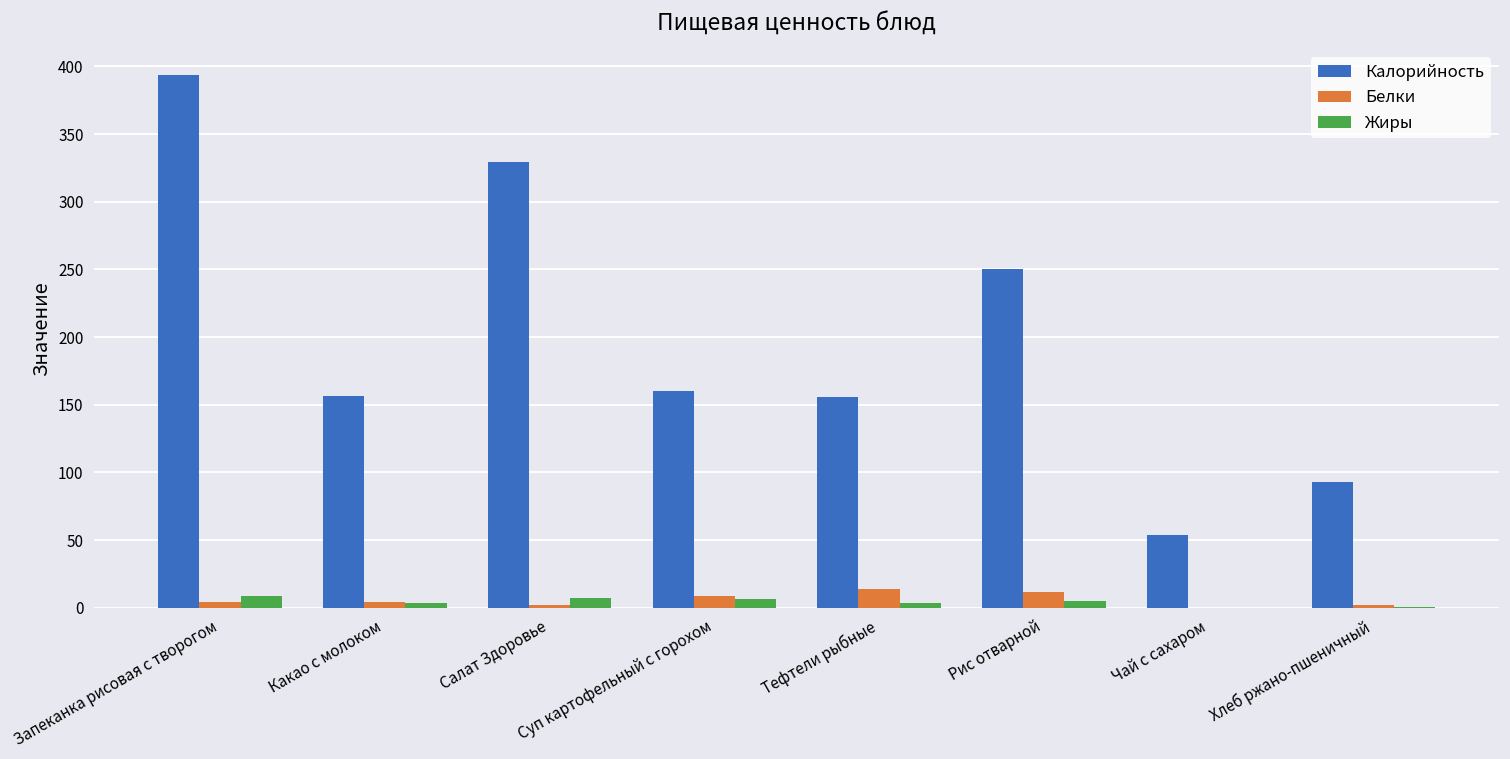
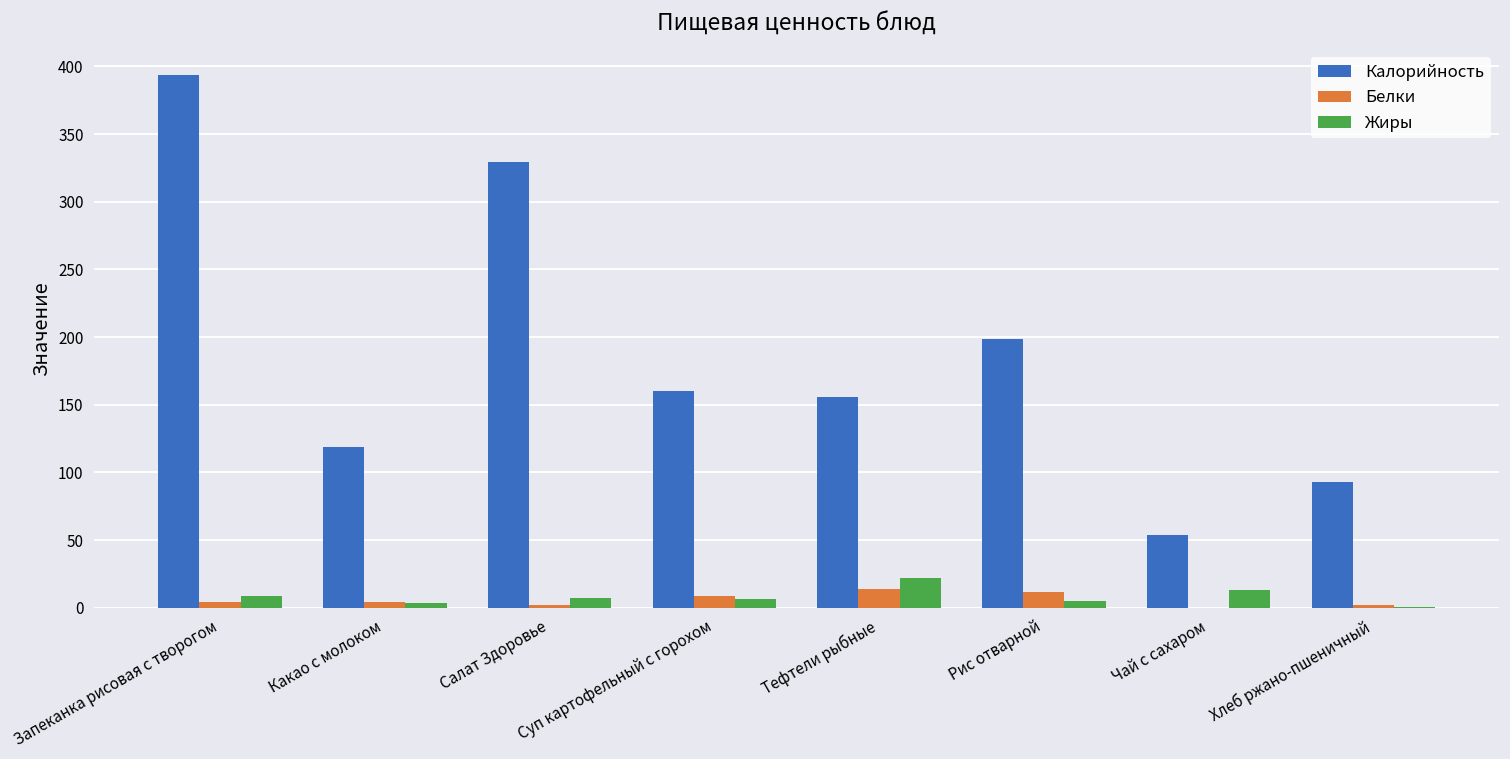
Калорийность, Какао с молоком: 156 -> 119
Жиры, Тефтели рыбные: 3 -> 22
Калорийность, Рис отварной: 250 -> 198
Жиры, Чай с сахаром: 0 -> 13
